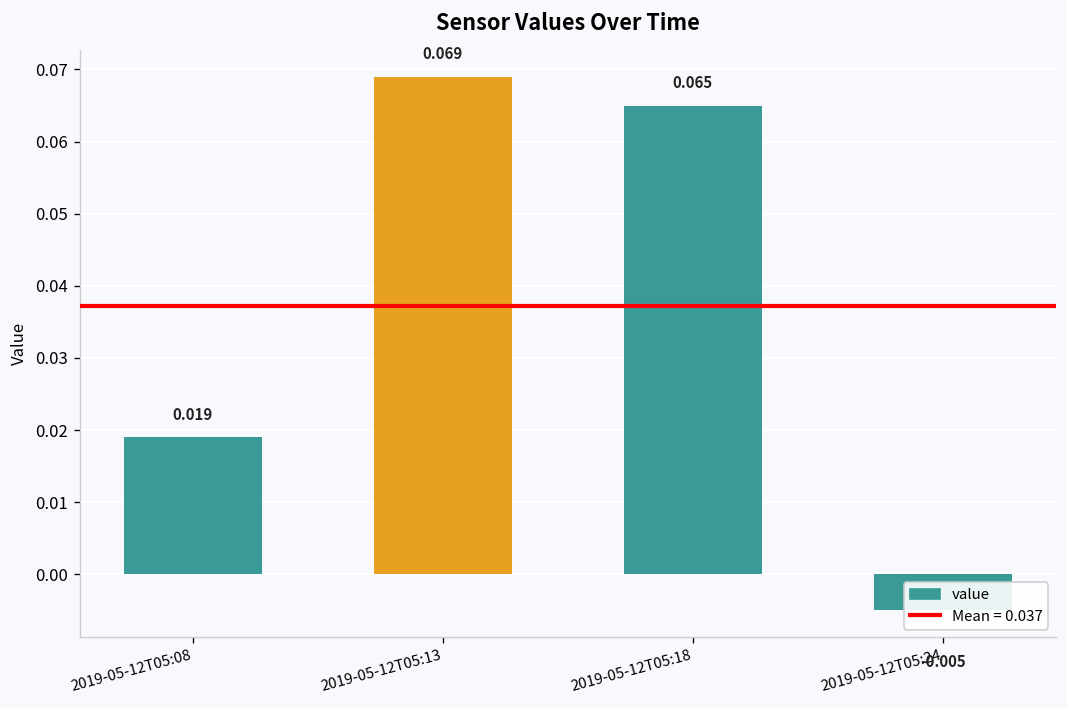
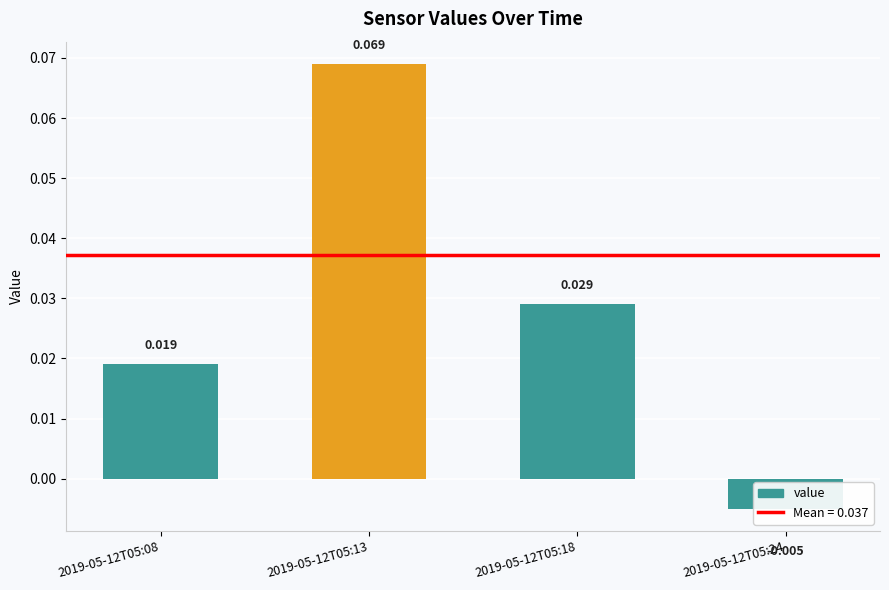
2019-05-12T05:18: 0.065 -> 0.029
